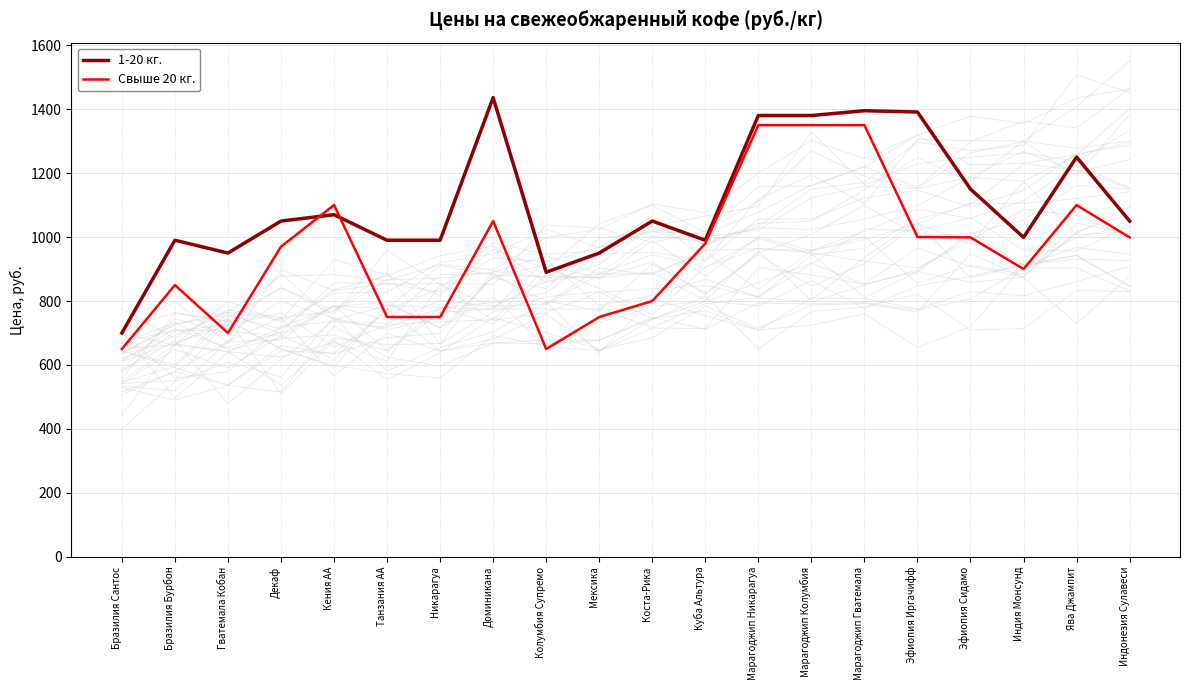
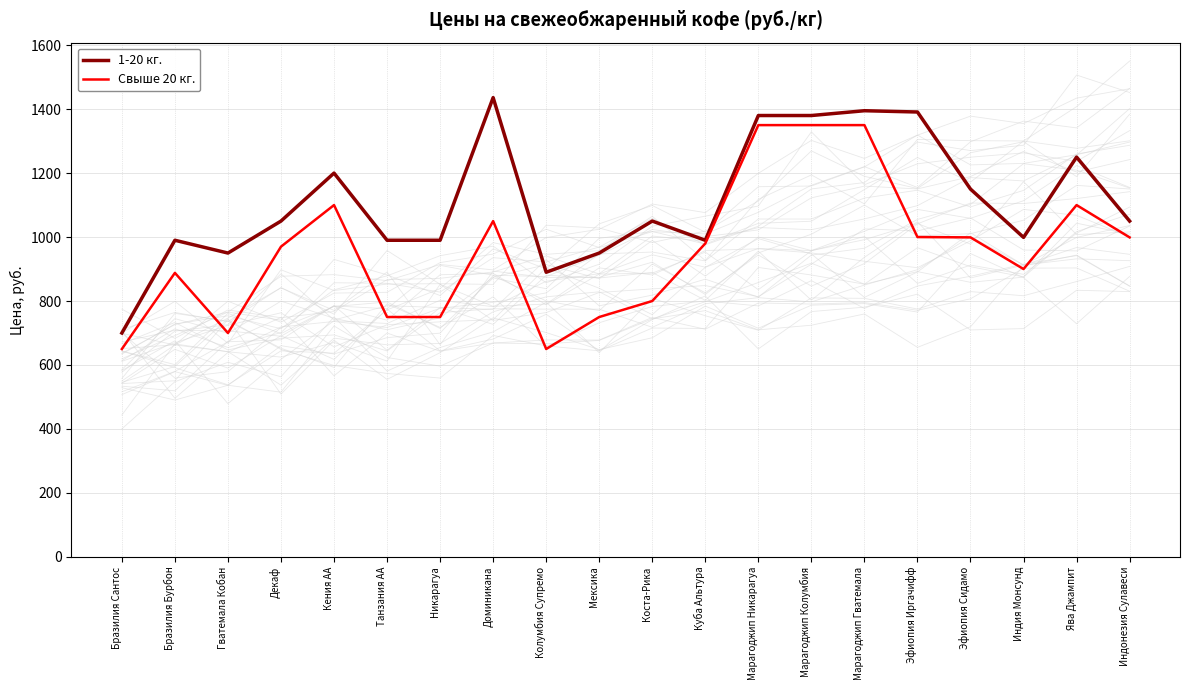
Свыше 20 кг., Бразилия Бурбон: 850 -> 890
1-20 кг., Кения AA: 1070 -> 1200
